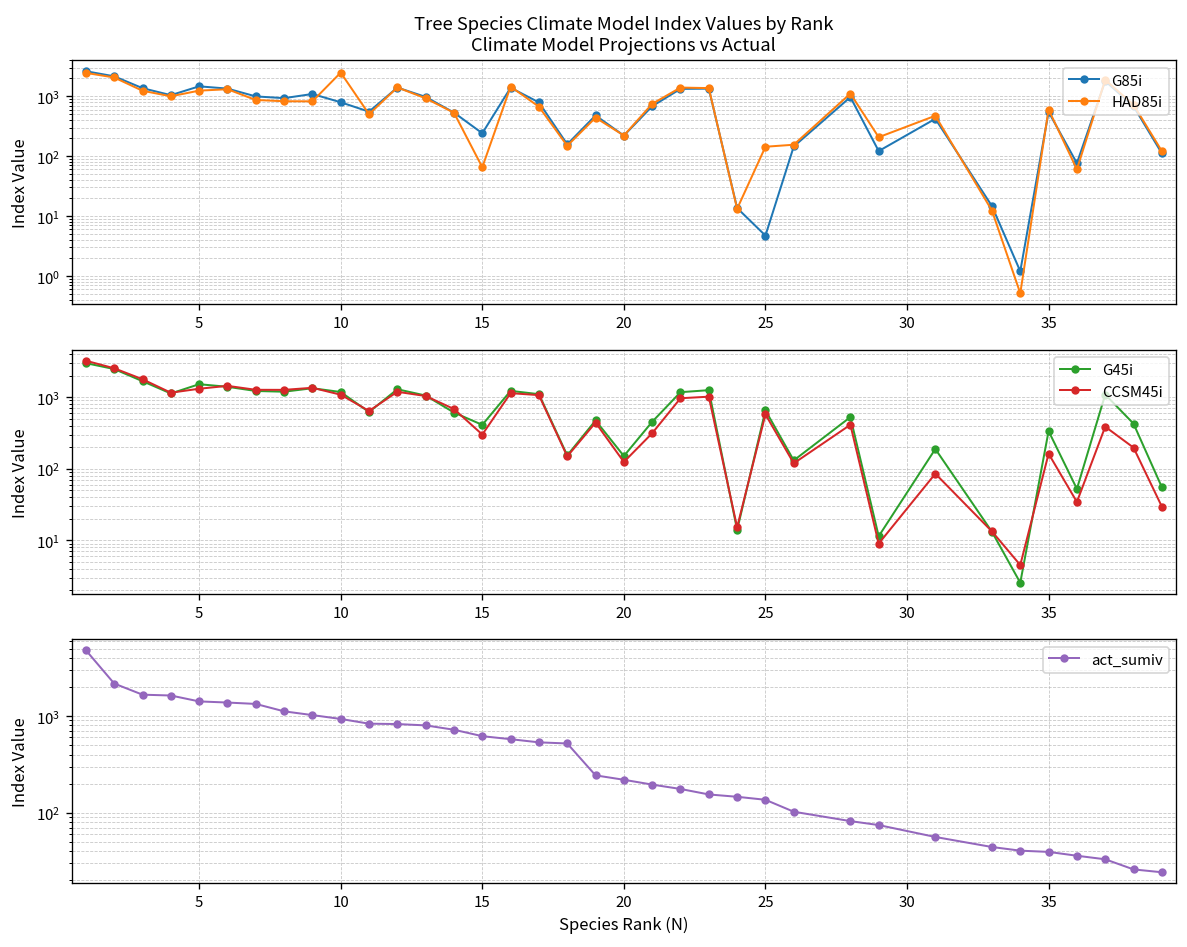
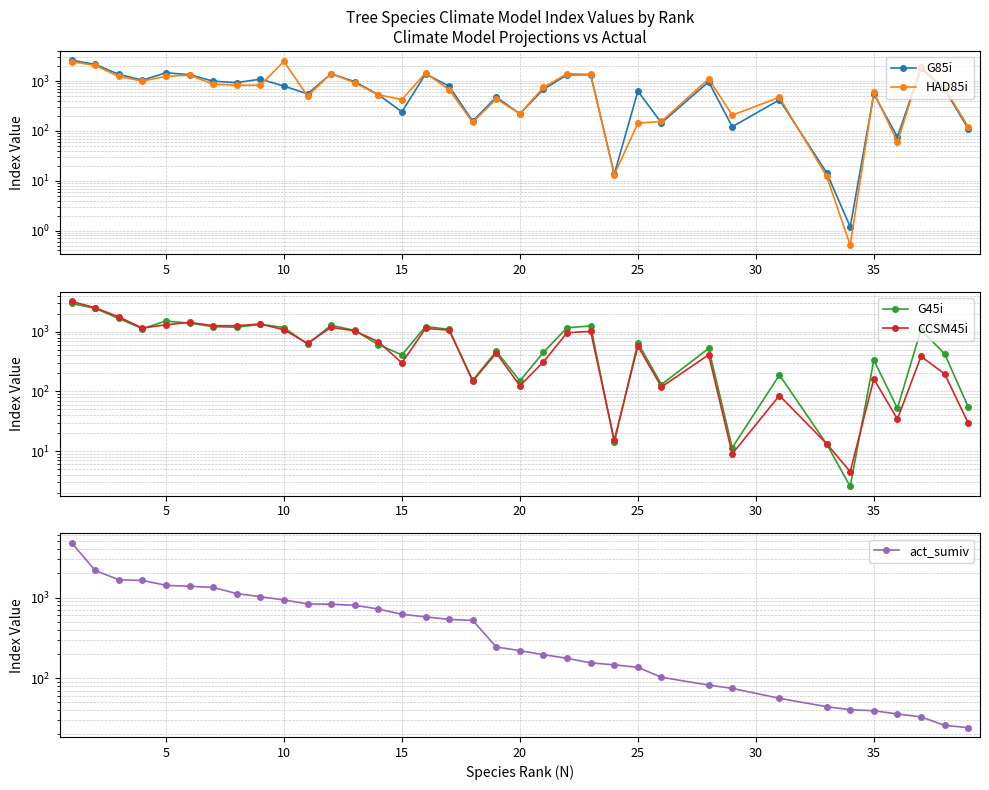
Tree Species Climate Model Index Values by Rank Climate Model Projections vs Actual, HAD85i, 15: 70 -> 400
Tree Species Climate Model Index Values by Rank Climate Model Projections vs Actual, G85i, 25: 5 -> 600
